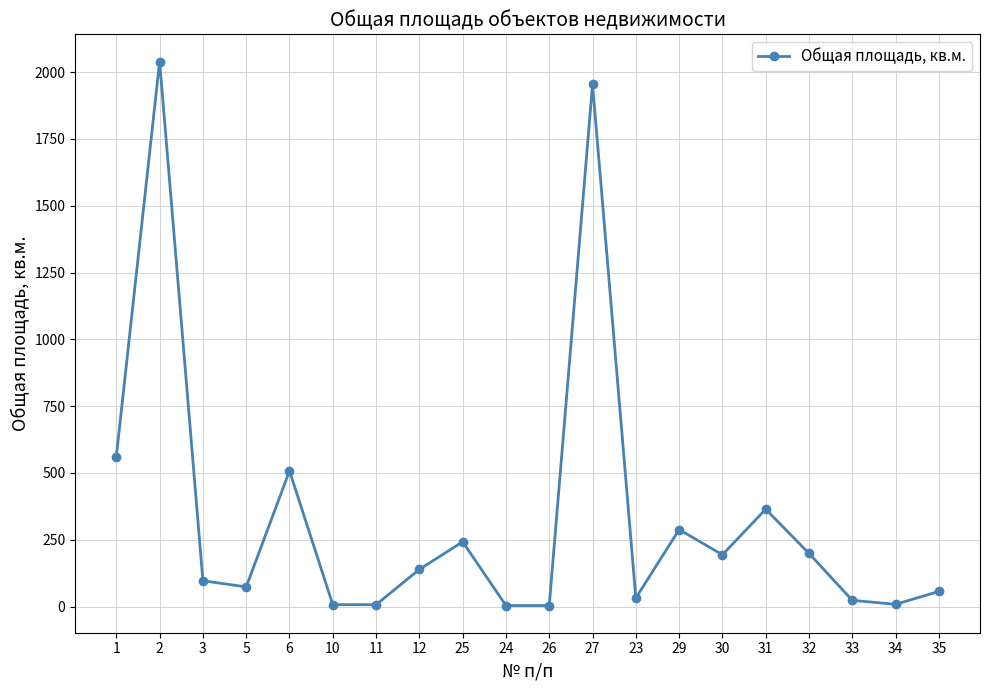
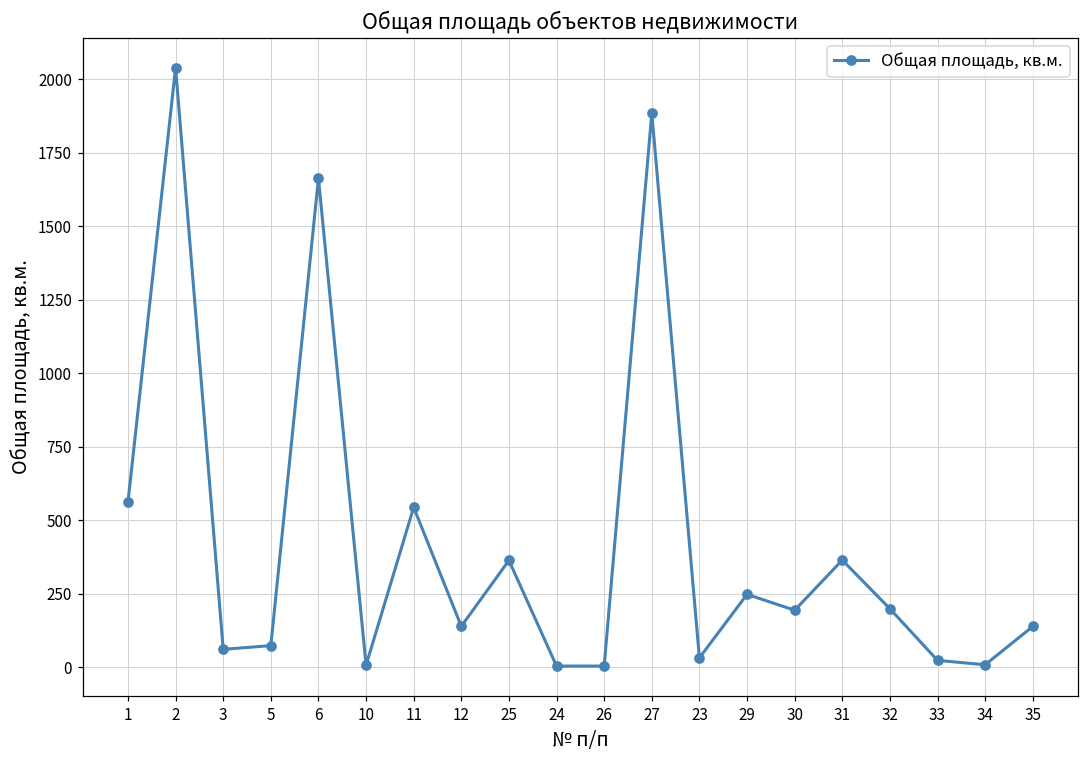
3: 100 -> 60
6: 510 -> 1660
11: 10 -> 540
25: 240 -> 360
27: 1950 -> 1890
29: 290 -> 250
35: 60 -> 140
